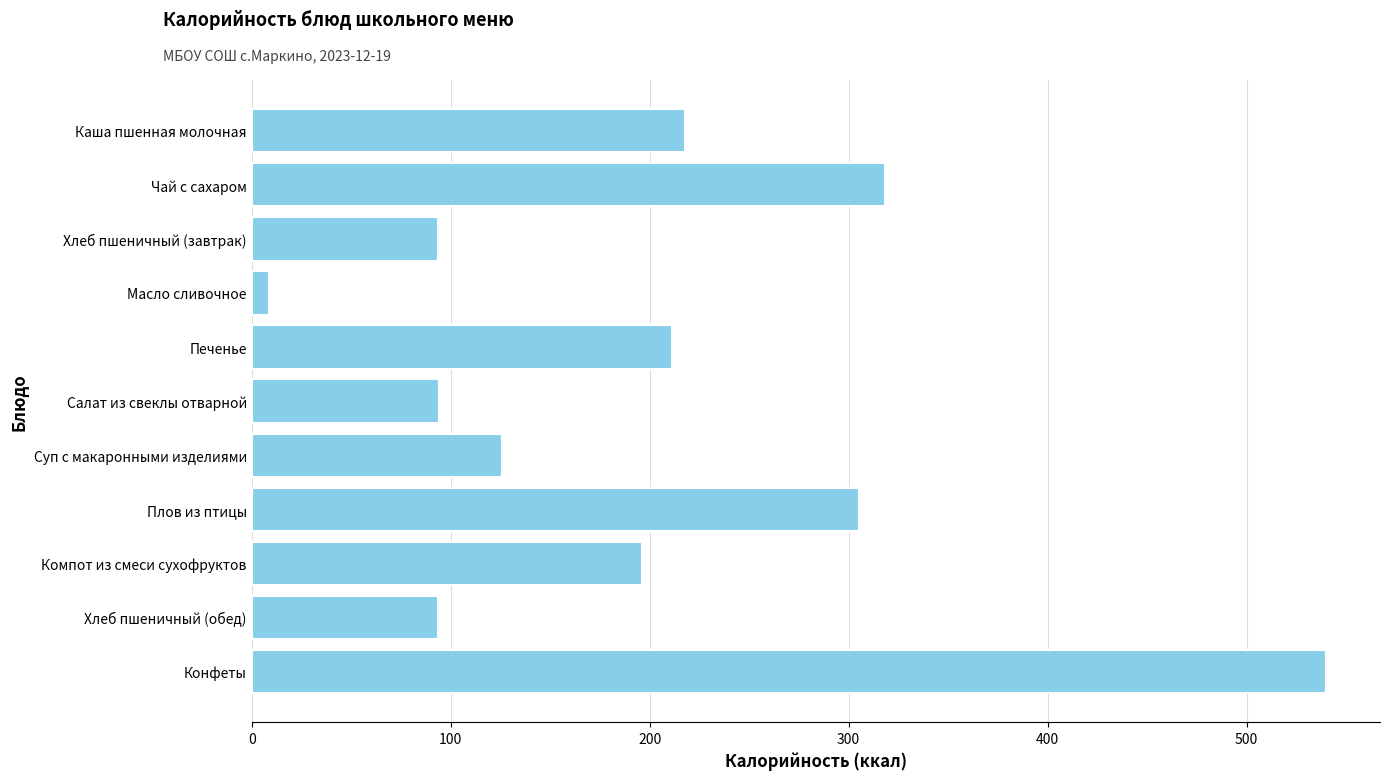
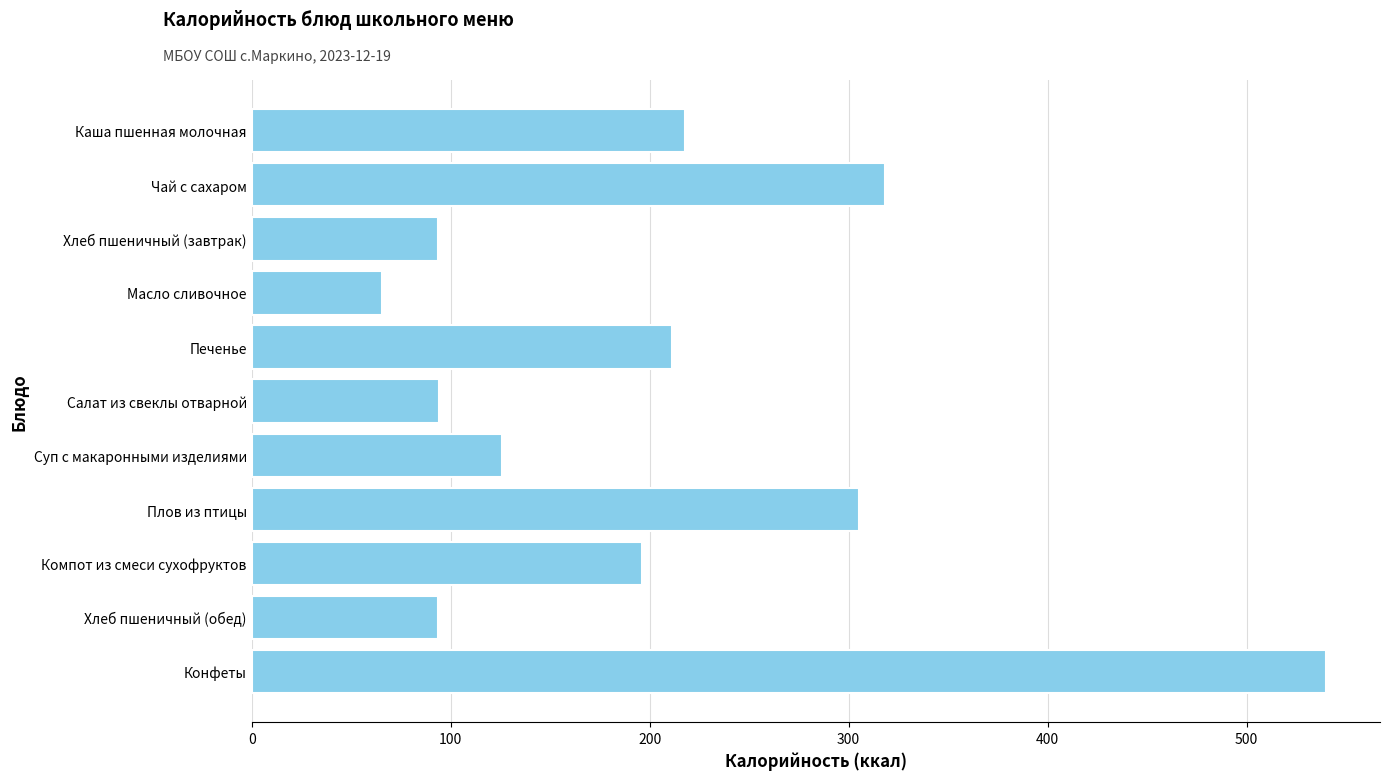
Масло сливочное: 9 -> 66
